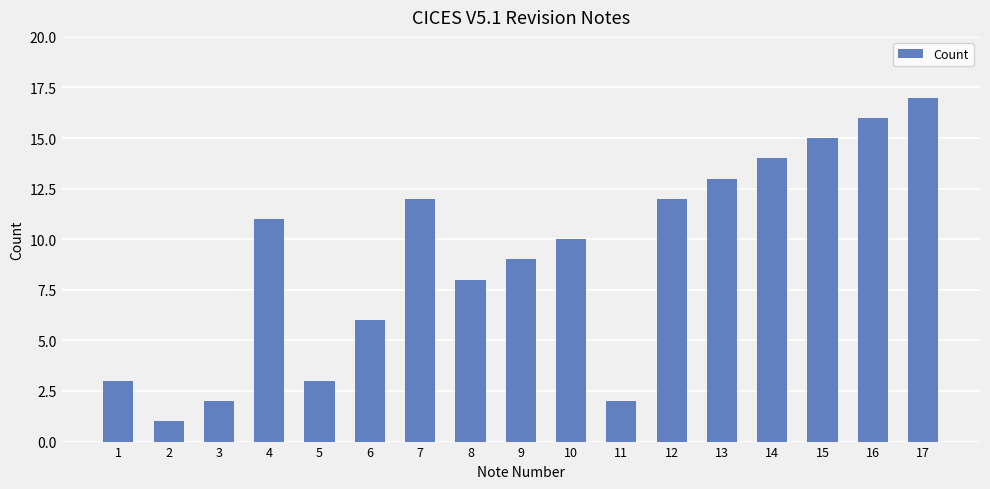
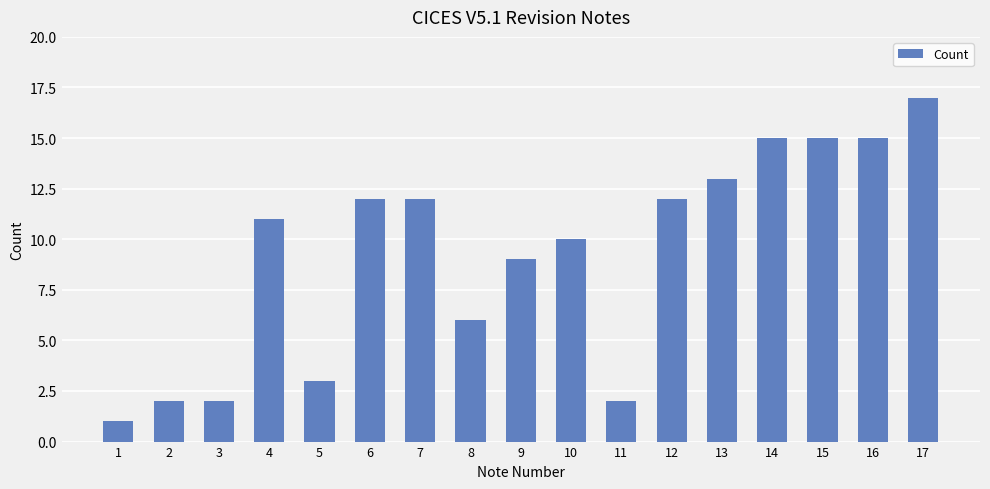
1: 3 -> 1
2: 1 -> 2
6: 6 -> 12
8: 8 -> 6
14: 14 -> 15
16: 16 -> 15
